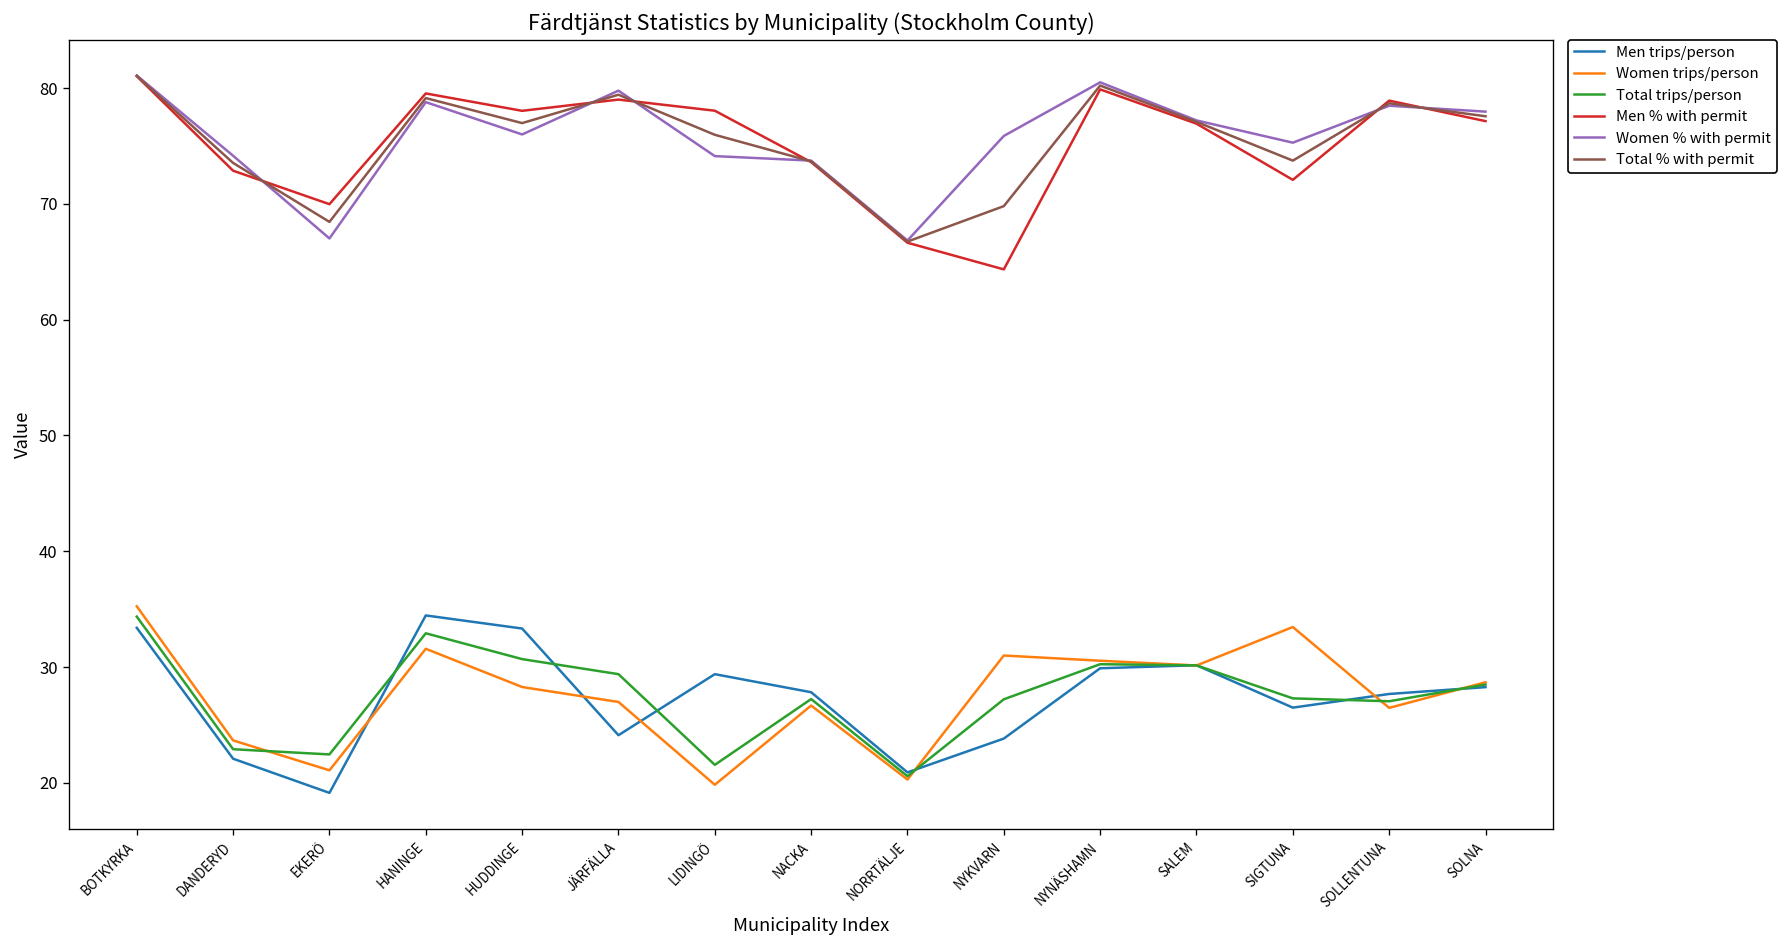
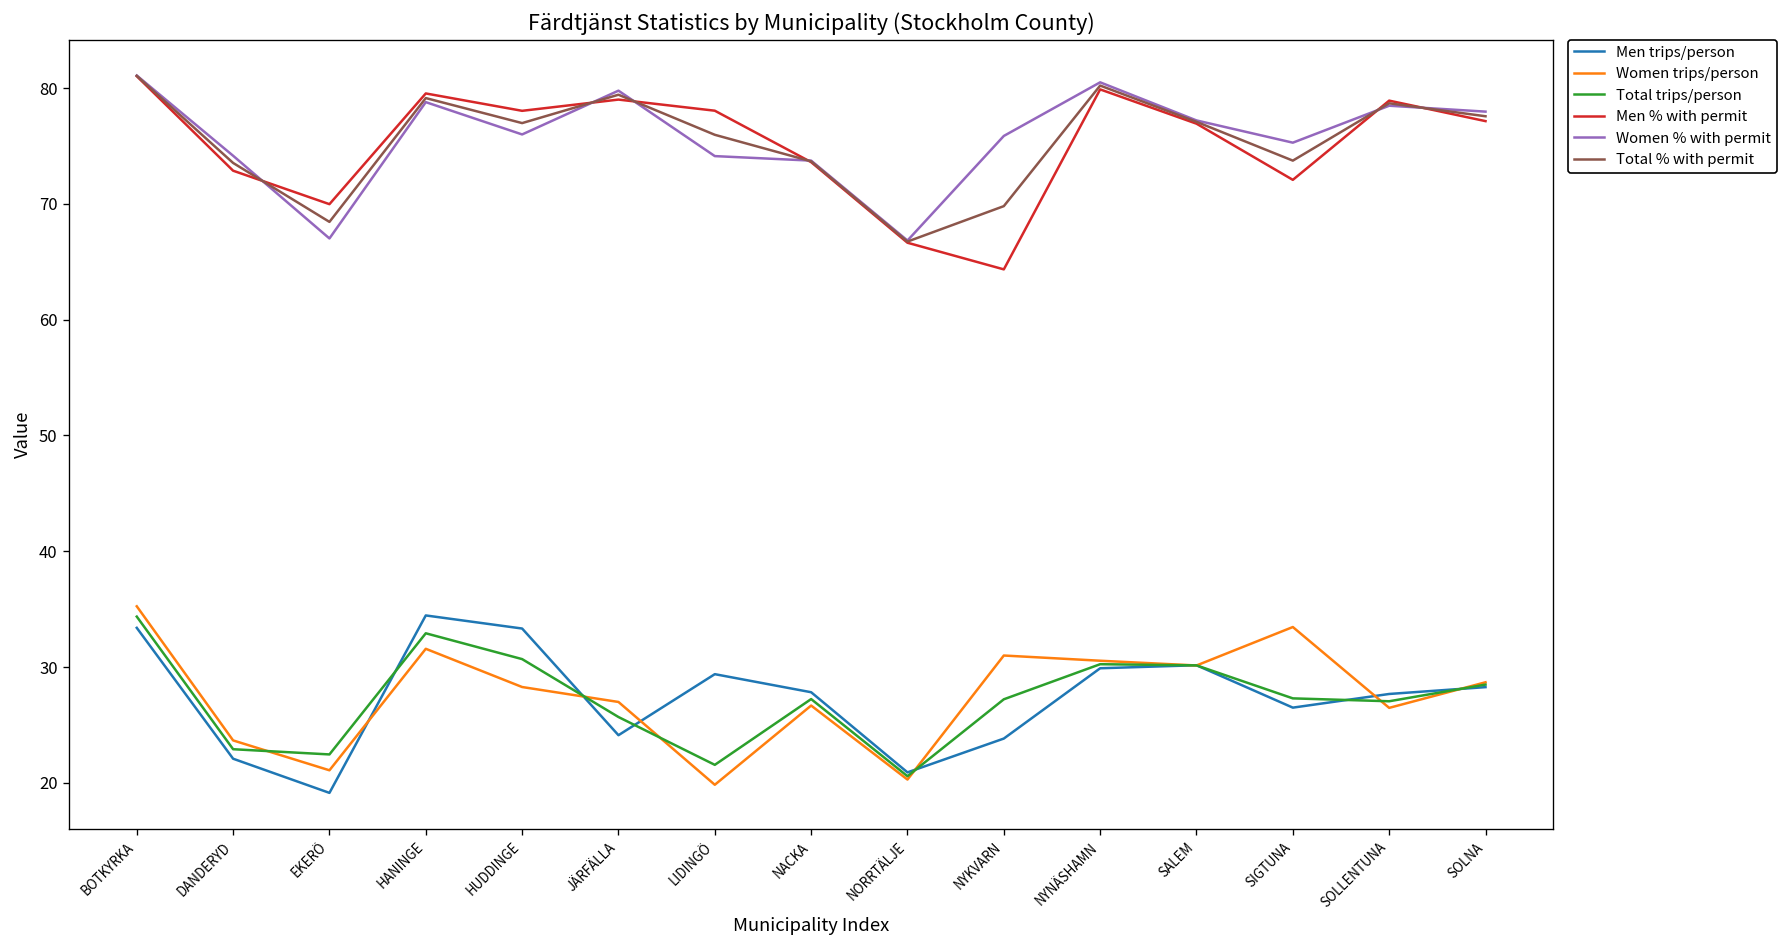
Total trips/person, JÄRFÄLLA: 29 -> 26
